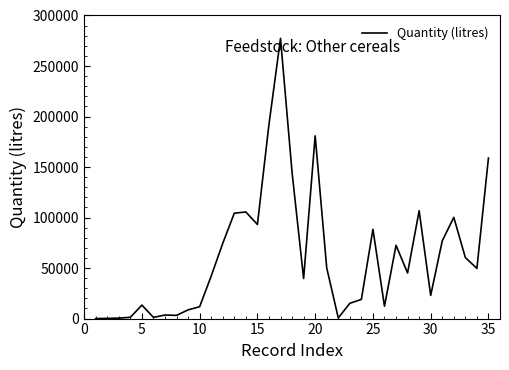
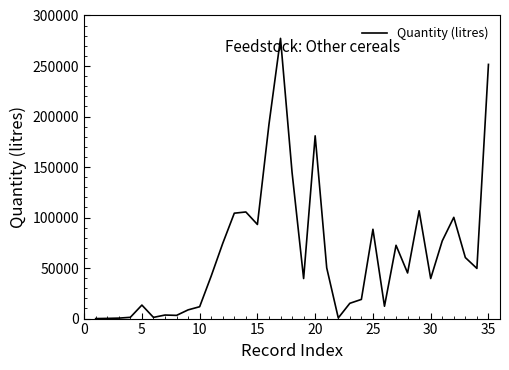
30: 23000 -> 40000
35: 159000 -> 252000
